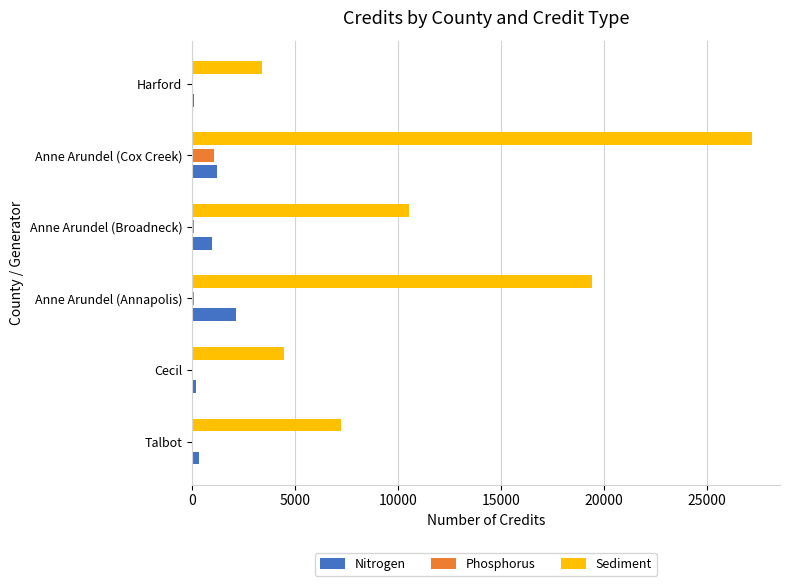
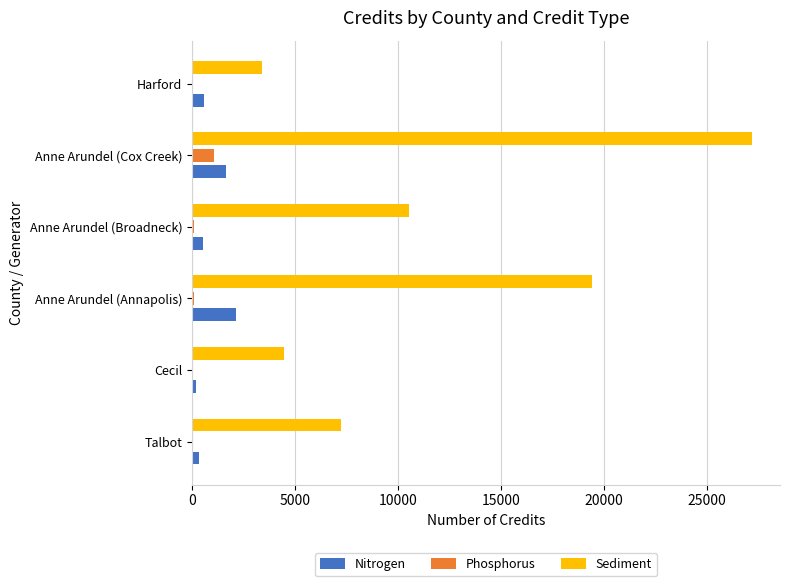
Nitrogen, Harford: 100 -> 600
Nitrogen, Anne Arundel (Cox Creek): 1200 -> 1600
Nitrogen, Anne Arundel (Broadneck): 1000 -> 500
